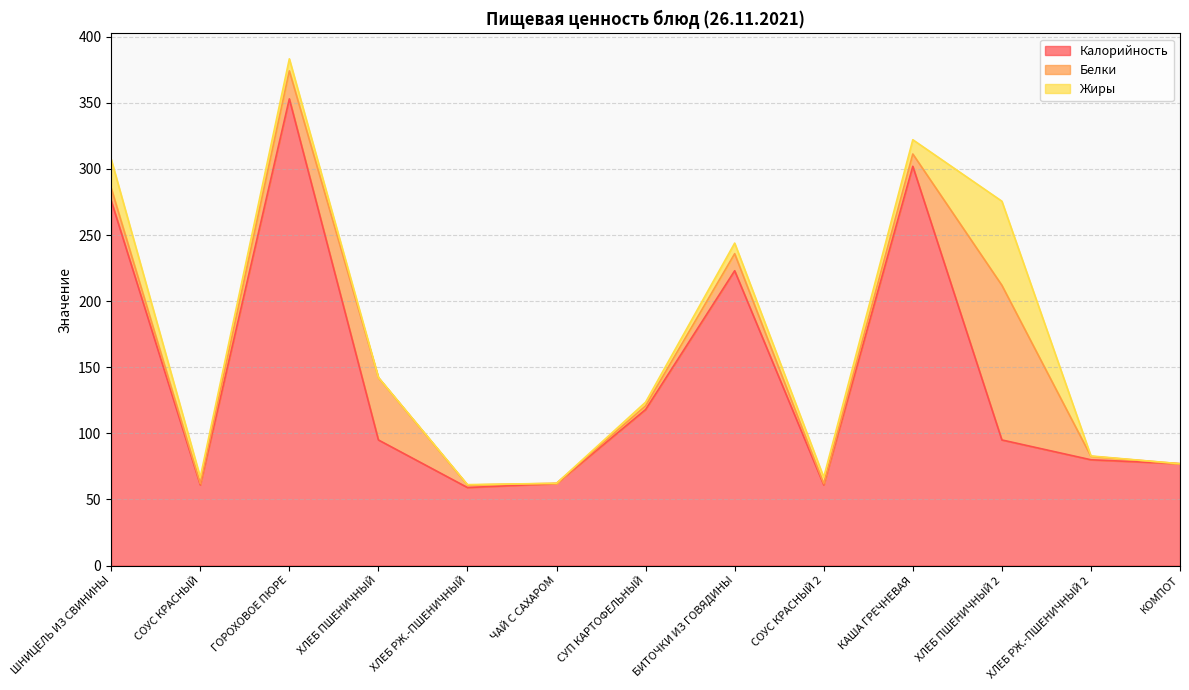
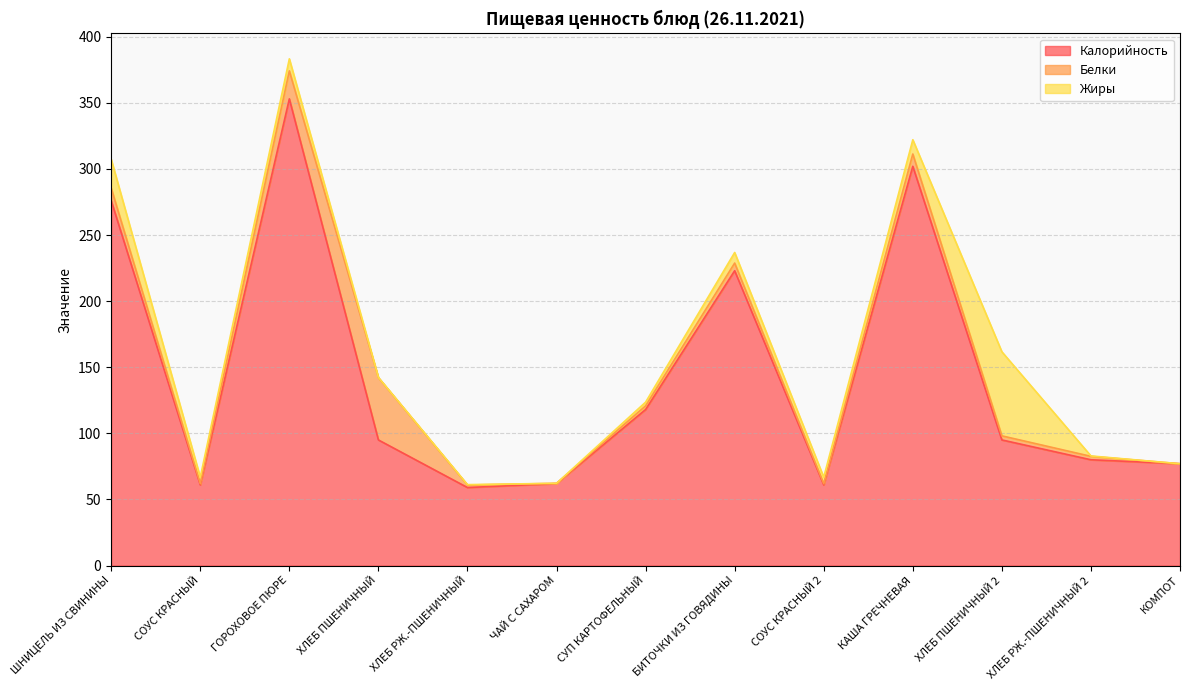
Белки, БИТОЧКИ ИЗ ГОВЯДИНЫ: 13 -> 6
Белки, ХЛЕБ ПШЕНИЧНЫЙ 2: 117 -> 3
